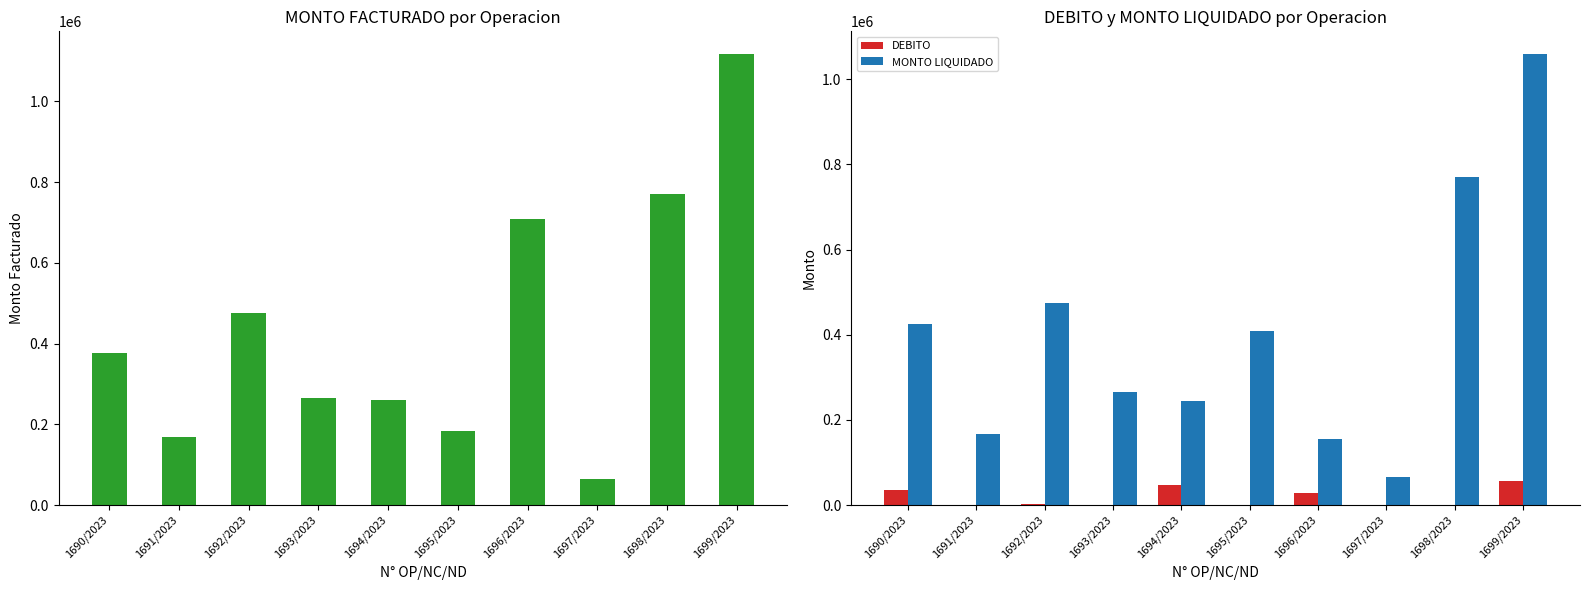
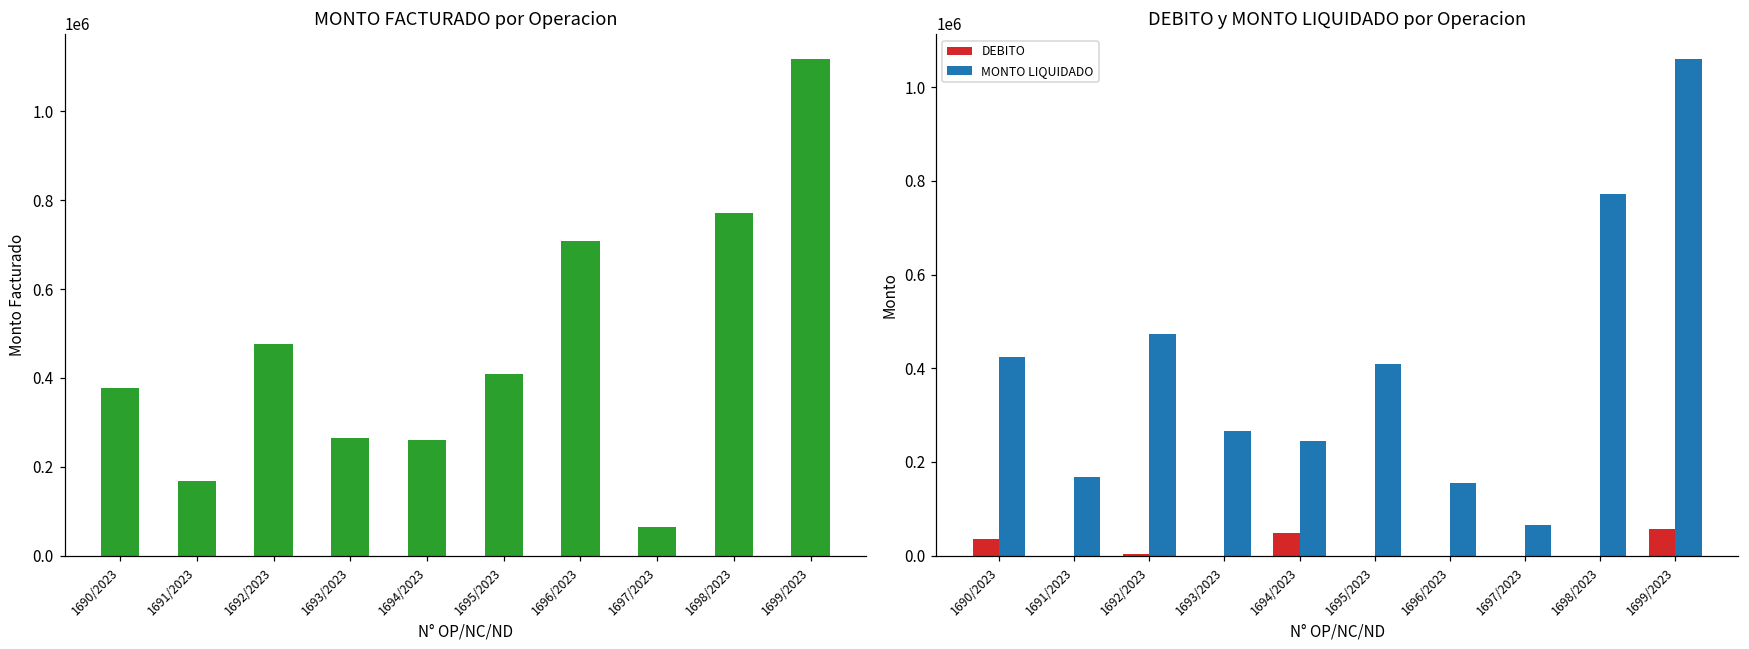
MONTO FACTURADO por Operacion, 1695/2023: 180000 -> 410000
DEBITO y MONTO LIQUIDADO por Operacion, DEBITO, 1696/2023: 30000 -> 0
